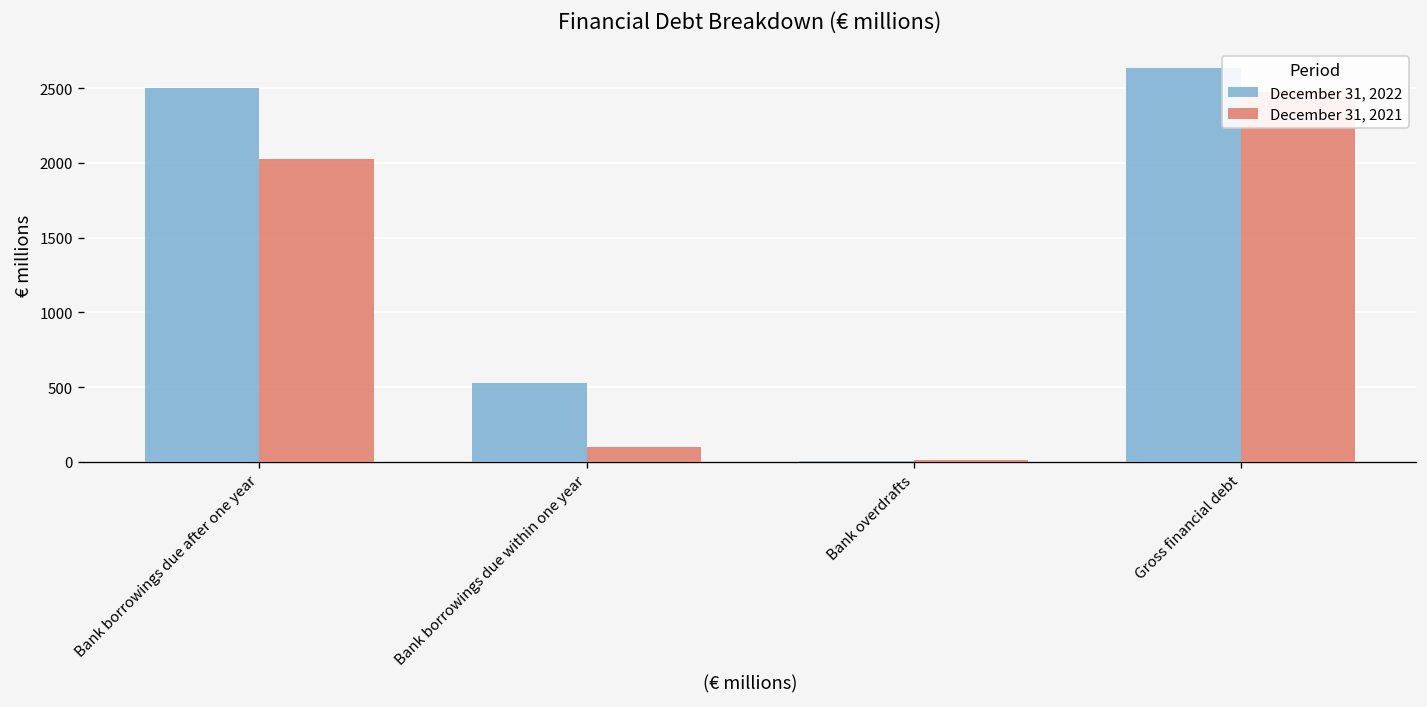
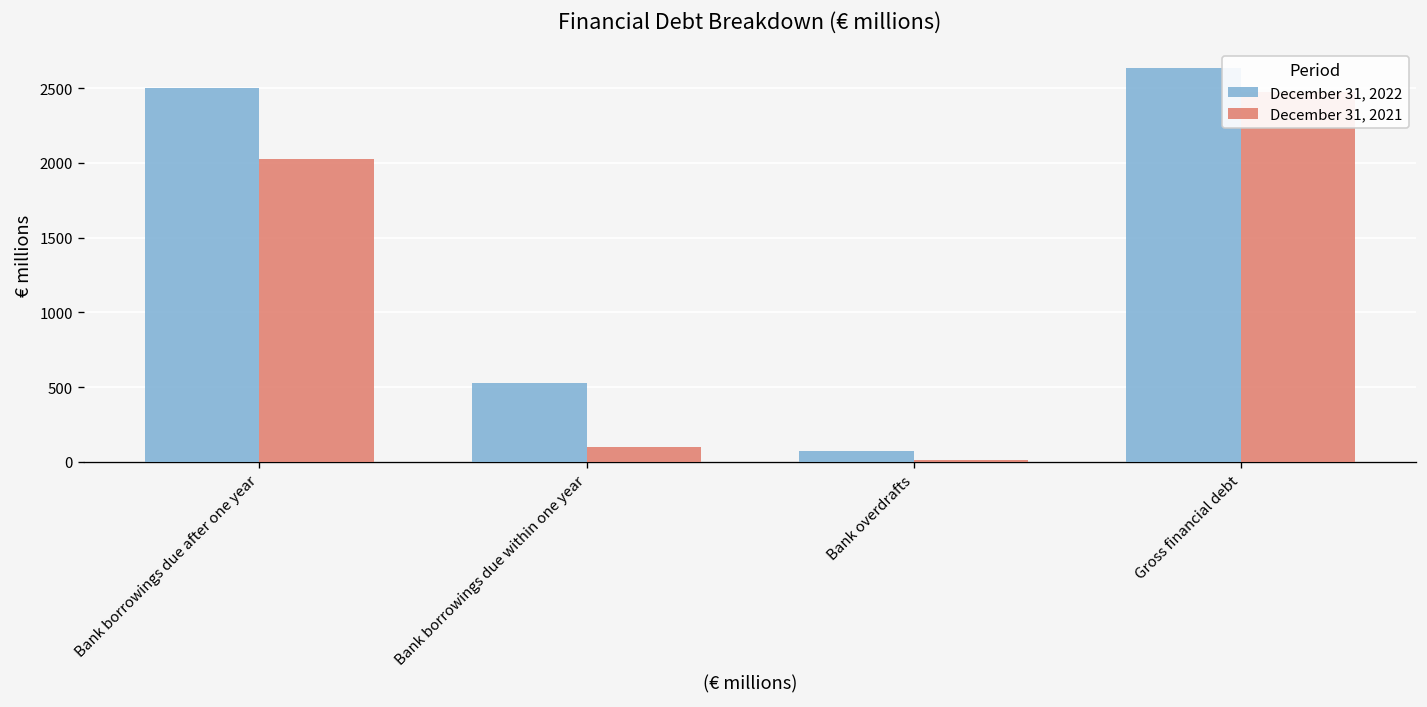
December 31, 2022, Bank overdrafts: 10 -> 80
